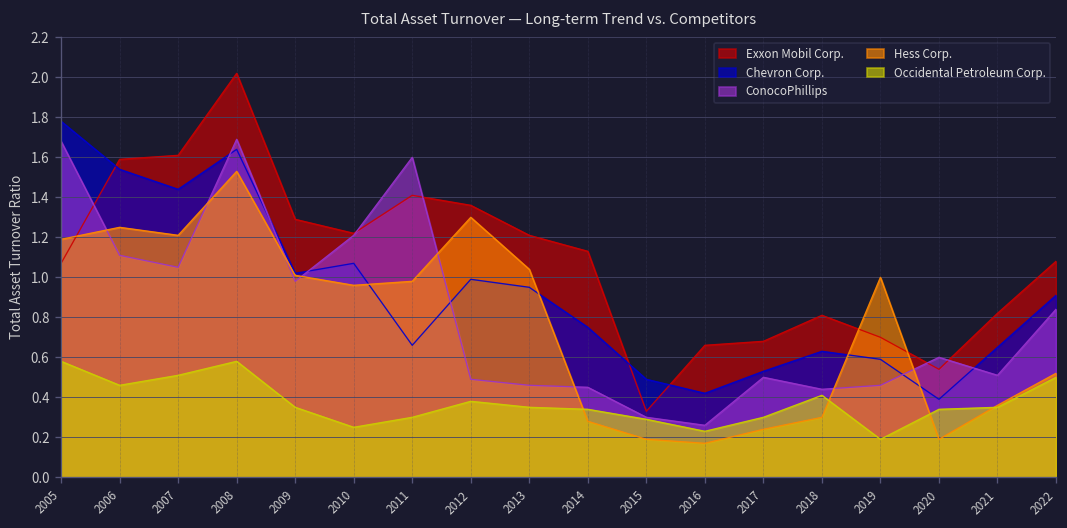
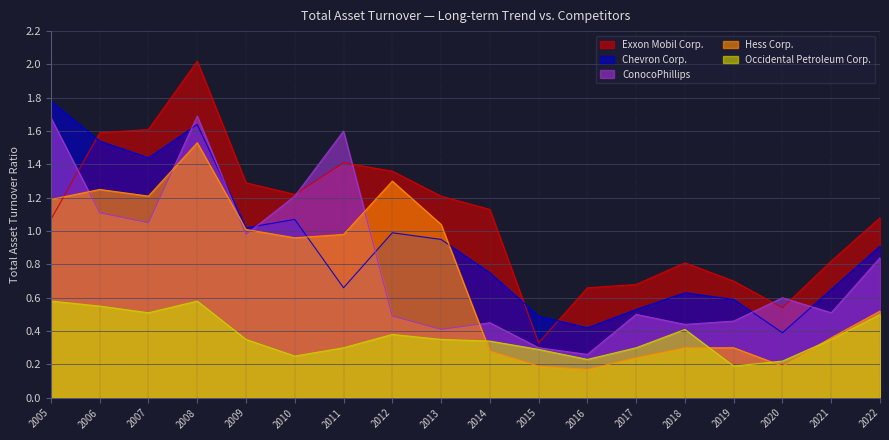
Occidental Petroleum Corp., 2006: 0.46 -> 0.55
ConocoPhillips, 2013: 0.46 -> 0.41
Hess Corp., 2019: 1.0 -> 0.3
Occidental Petroleum Corp., 2020: 0.34 -> 0.22
